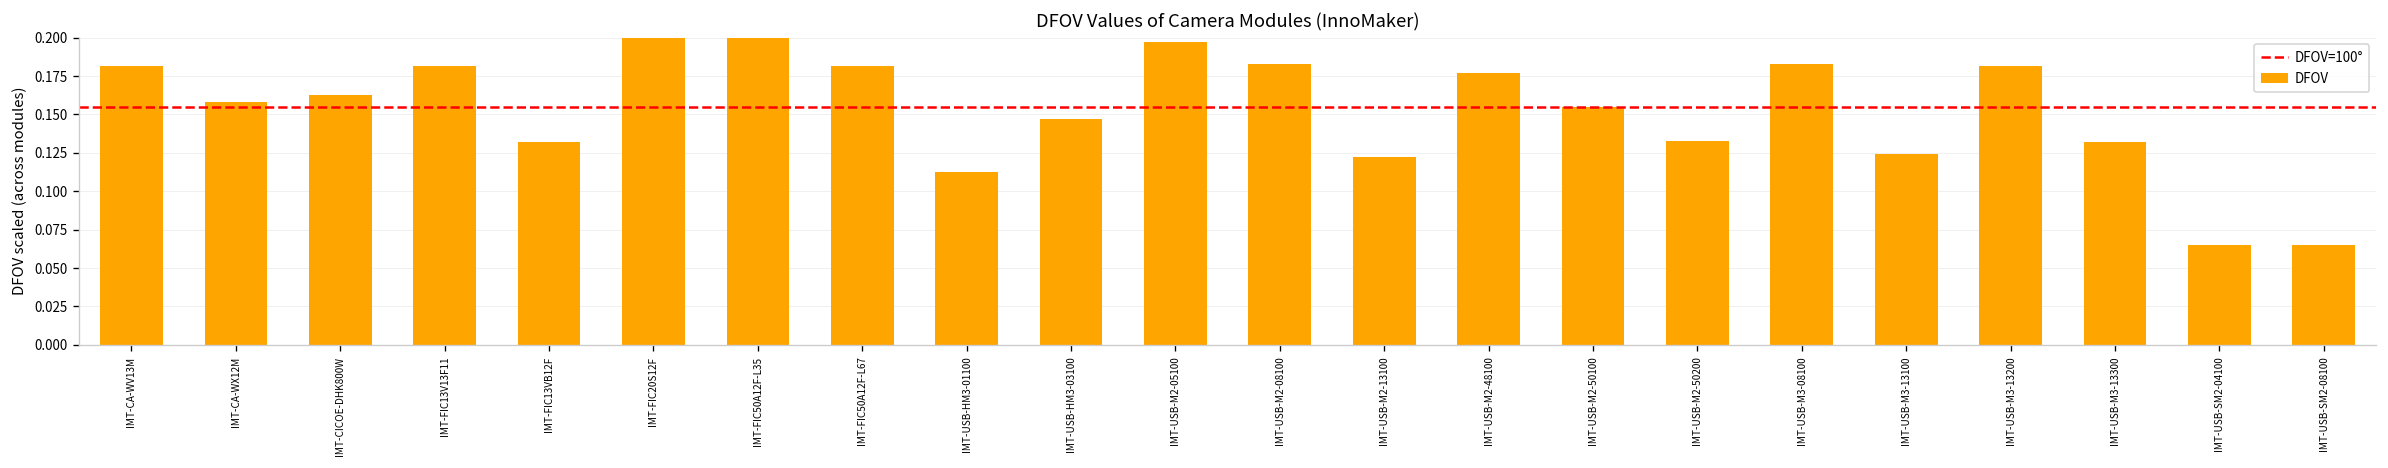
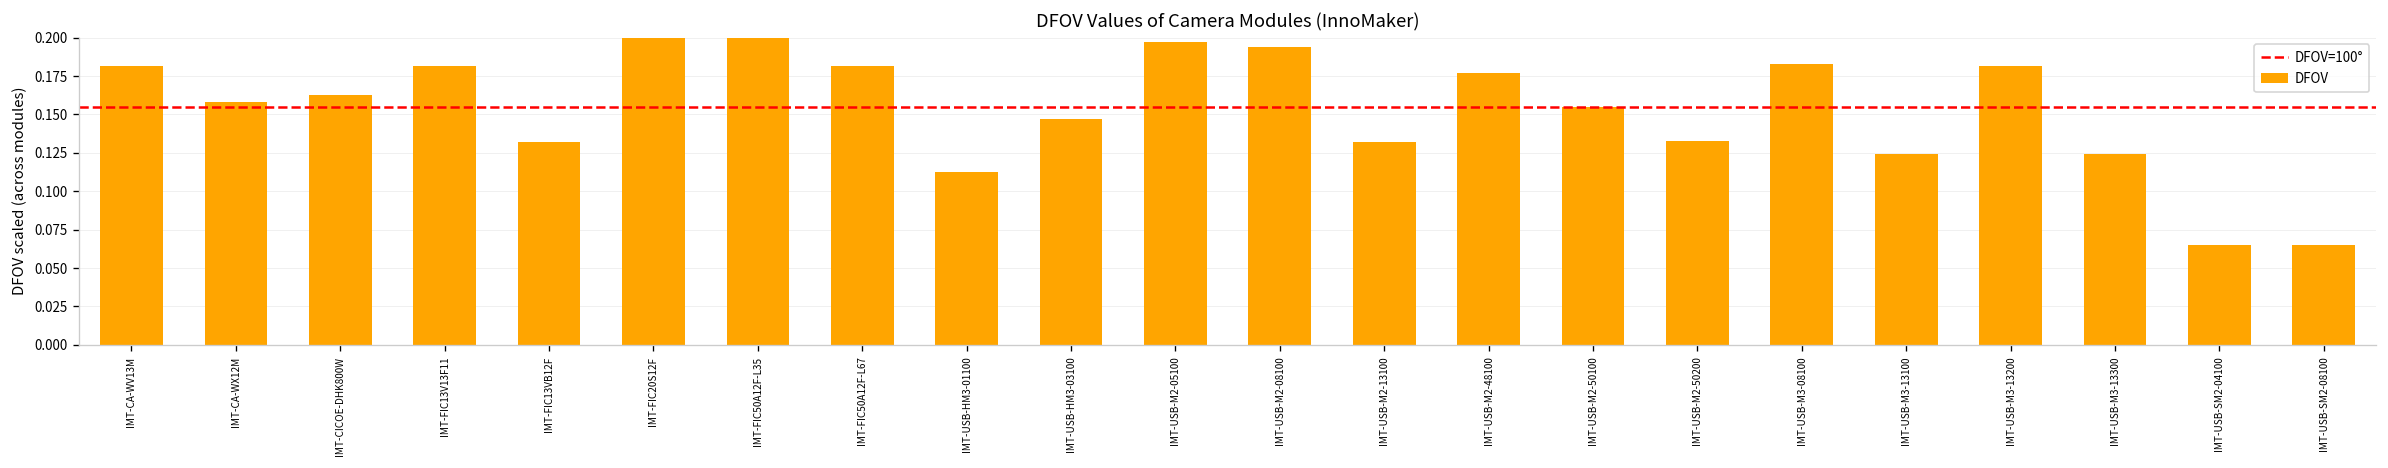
IMT-USB-M2-08100: 0.183 -> 0.194
IMT-USB-M2-13100: 0.122 -> 0.132
IMT-USB-M3-13300: 0.132 -> 0.124
